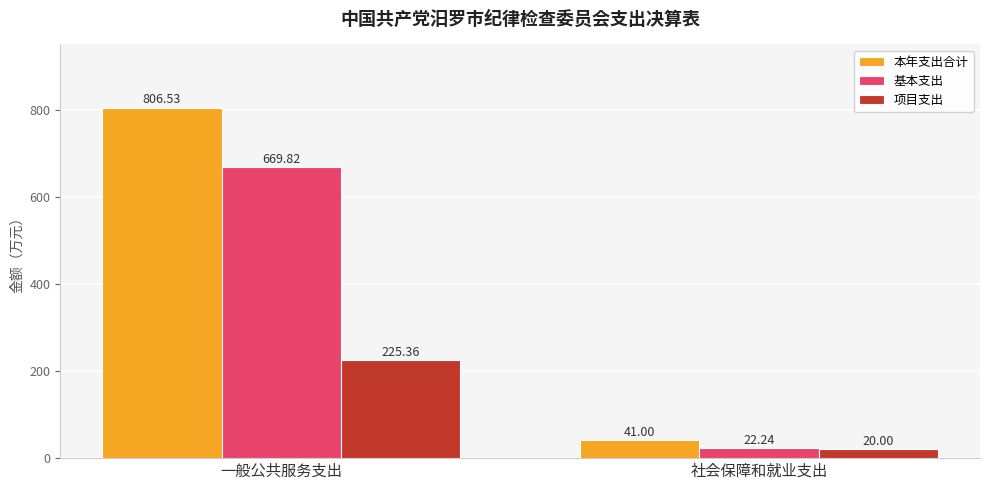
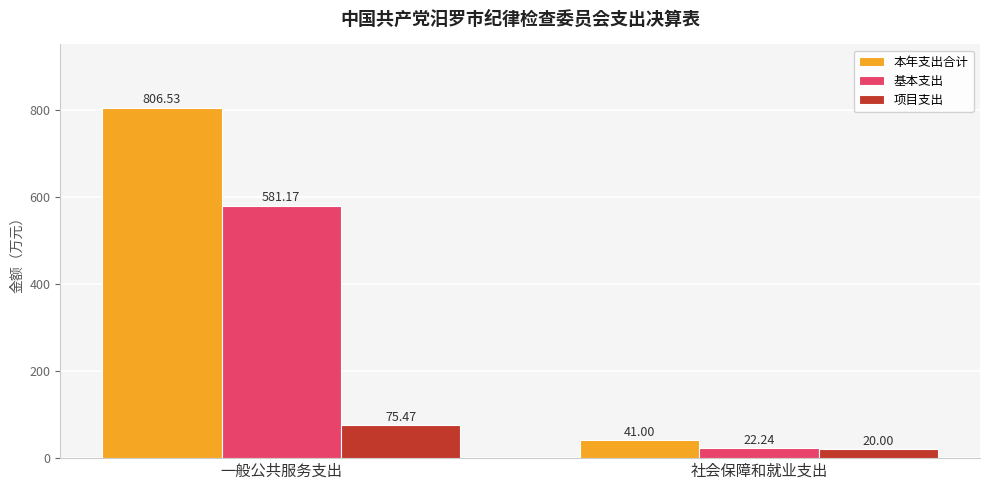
基本支出, 一般公共服务支出: 669.82 -> 581.17
项目支出, 一般公共服务支出: 225.36 -> 75.47
